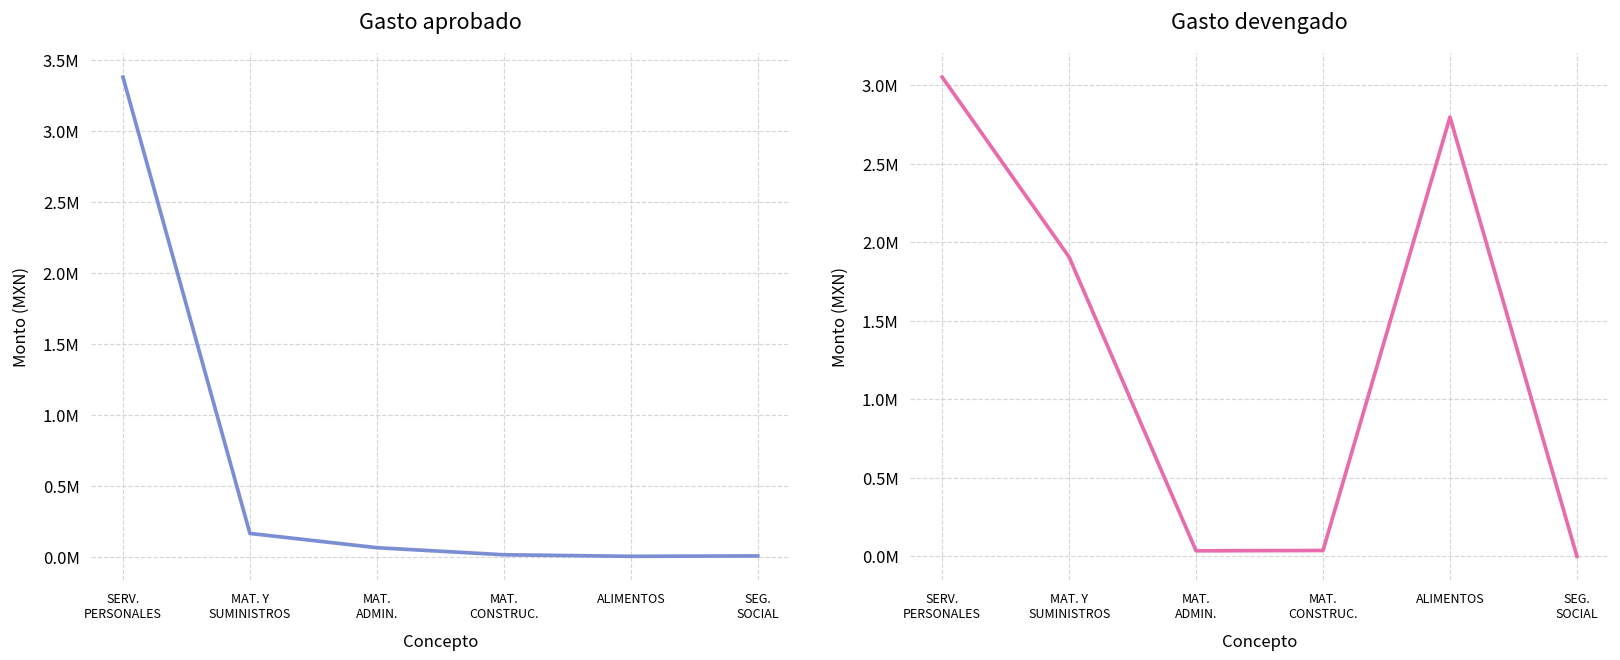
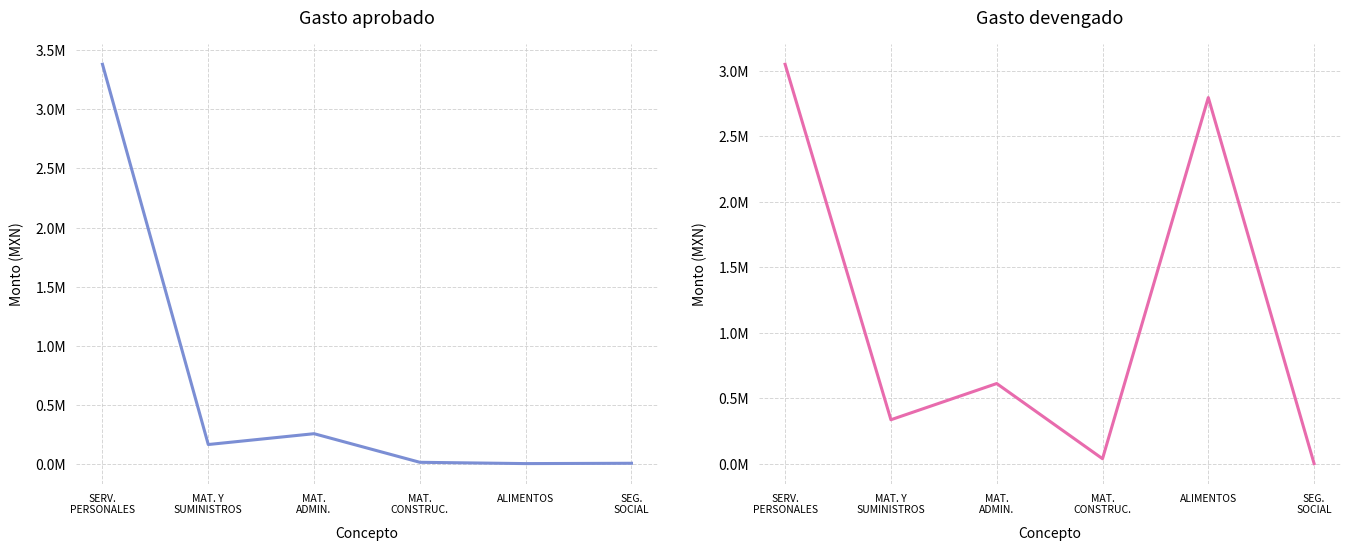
Gasto aprobado, MAT. ADMIN.: 70000 -> 260000
Gasto devengado, MAT. Y SUMINISTROS: 1900000 -> 330000
Gasto devengado, MAT. ADMIN.: 40000 -> 610000
